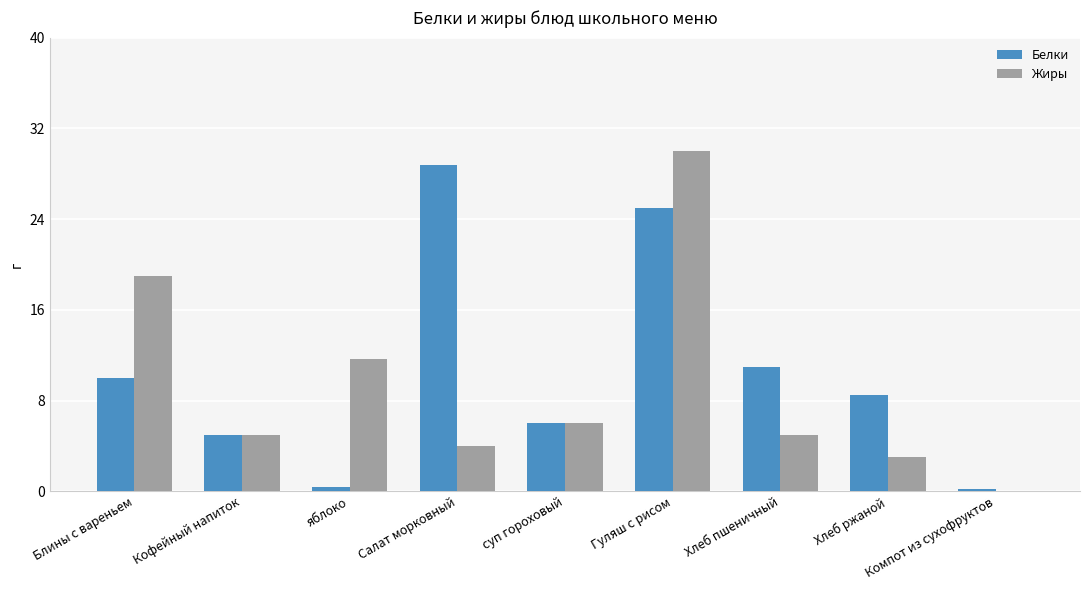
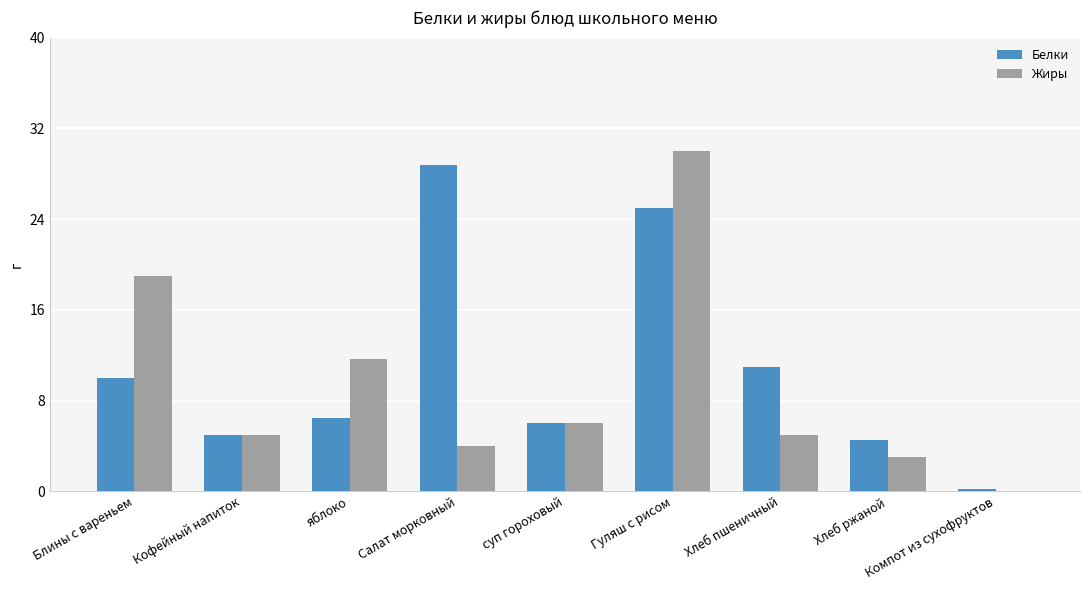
Белки, яблоко: 0.4 -> 6.5
Белки, Хлеб ржаной: 8.5 -> 4.5
